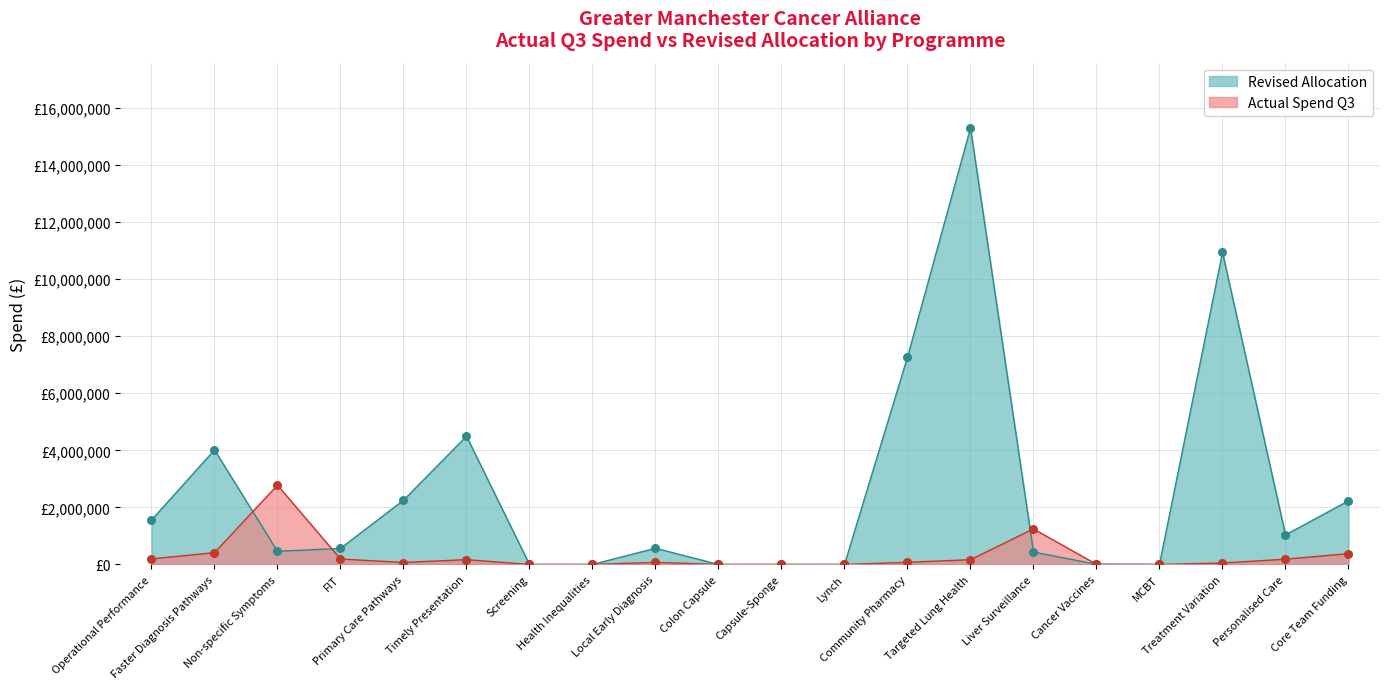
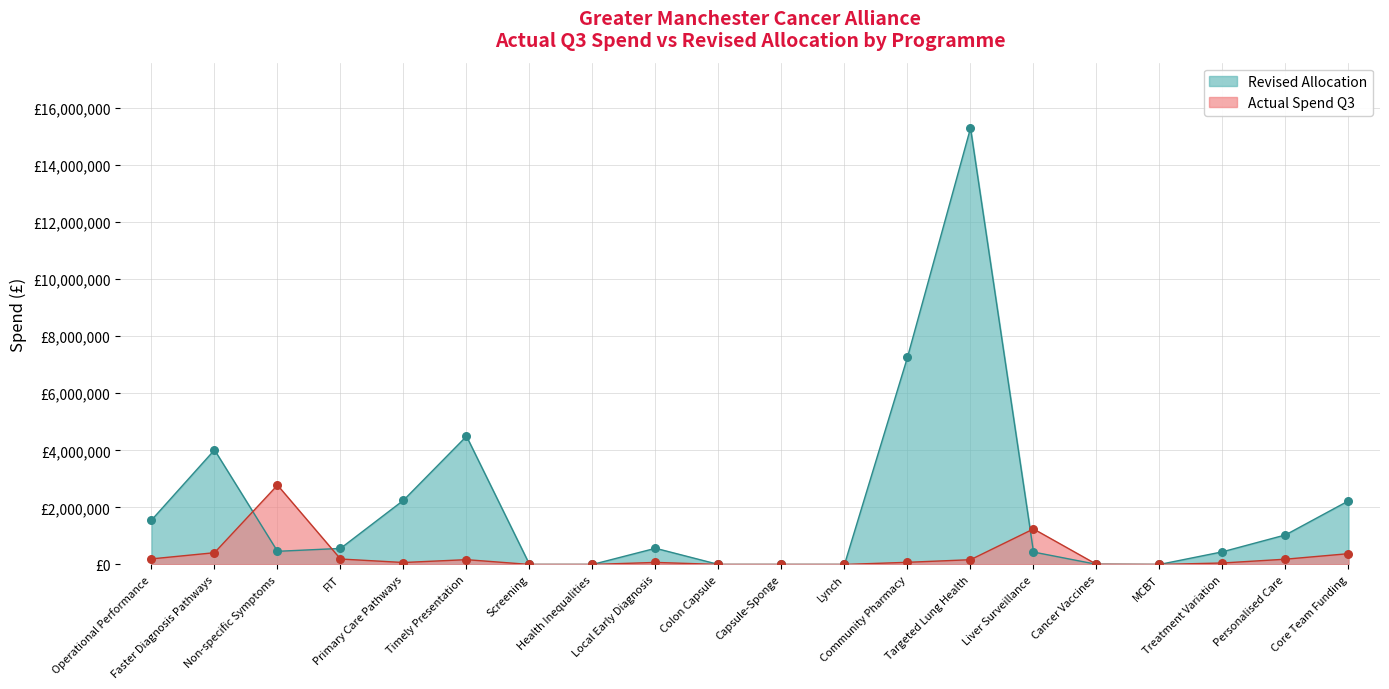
Revised Allocation, Treatment Variation: £10,900,000 -> £400,000
